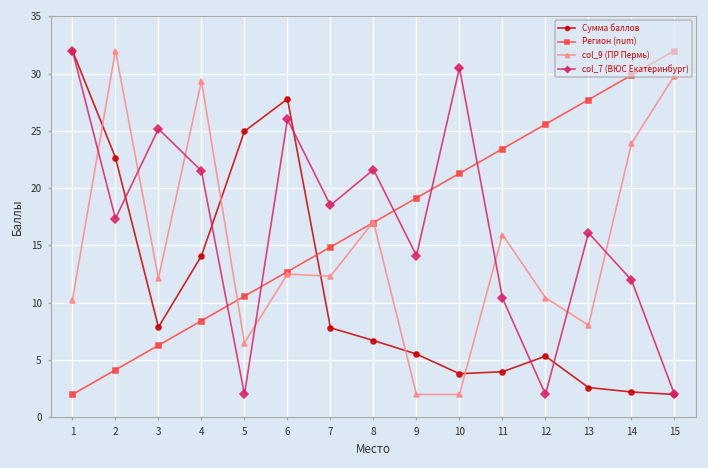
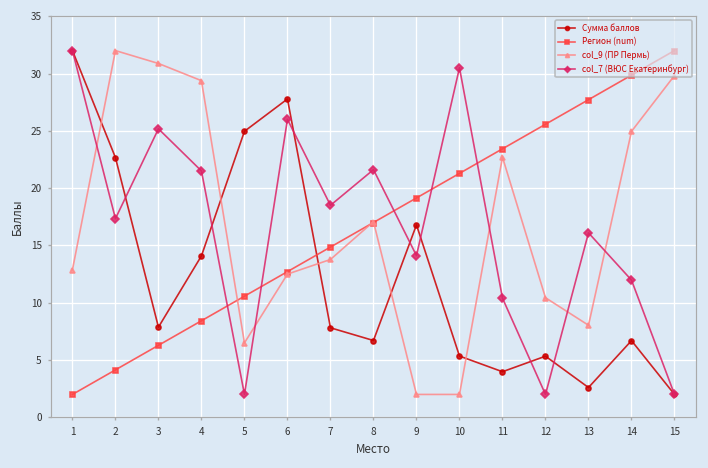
col_9 (ПР Пермь), 1: 10 -> 13
col_9 (ПР Пермь), 3: 12 -> 31
col_9 (ПР Пермь), 7: 12 -> 14
Сумма баллов, 9: 6 -> 17
Сумма баллов, 10: 4 -> 5
col_9 (ПР Пермь), 11: 16 -> 23
Сумма баллов, 14: 2 -> 7
col_9 (ПР Пермь), 14: 24 -> 25
